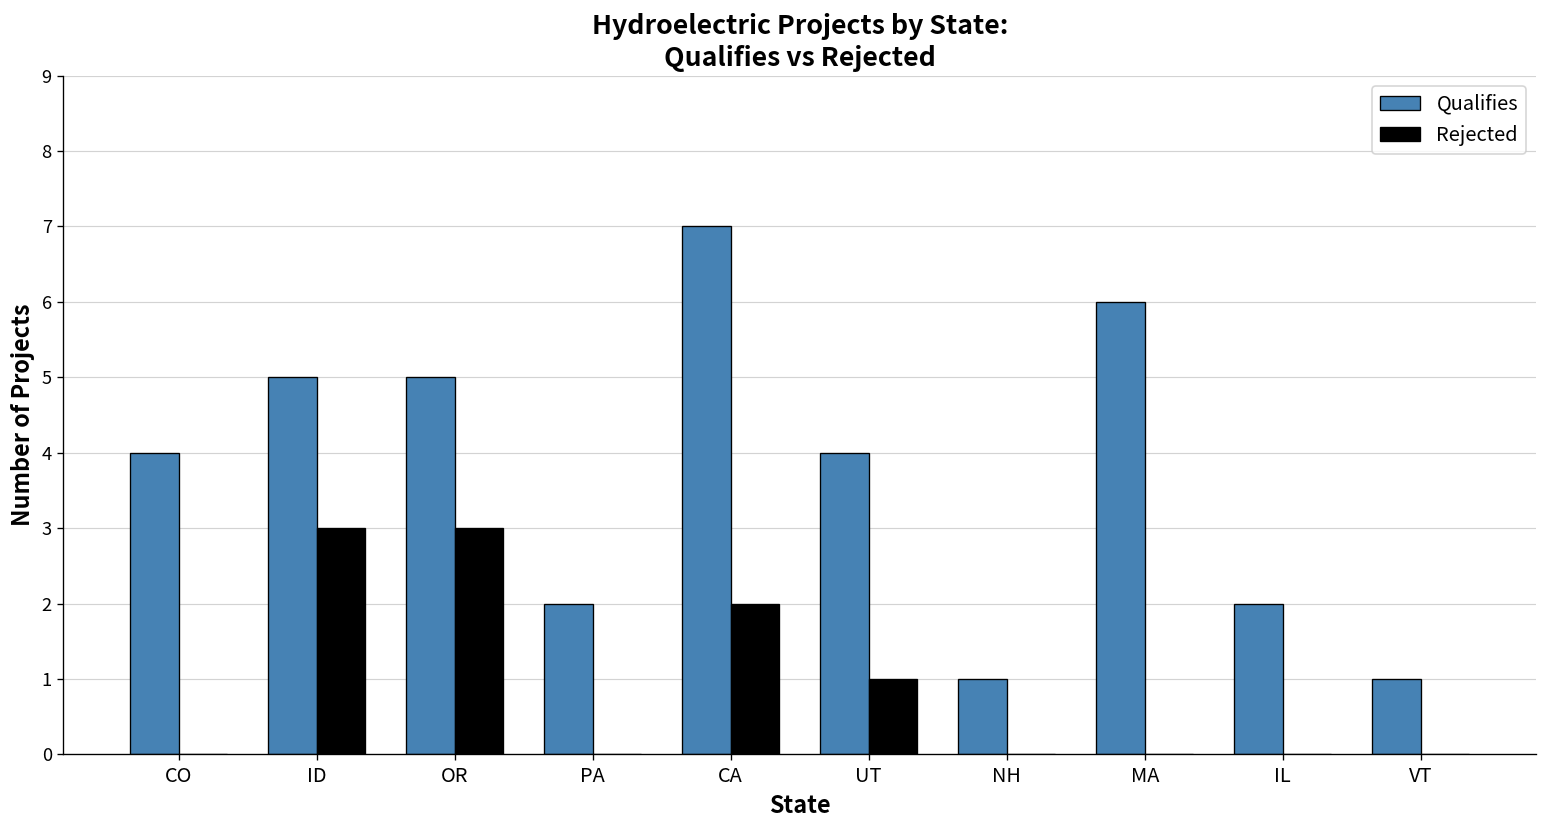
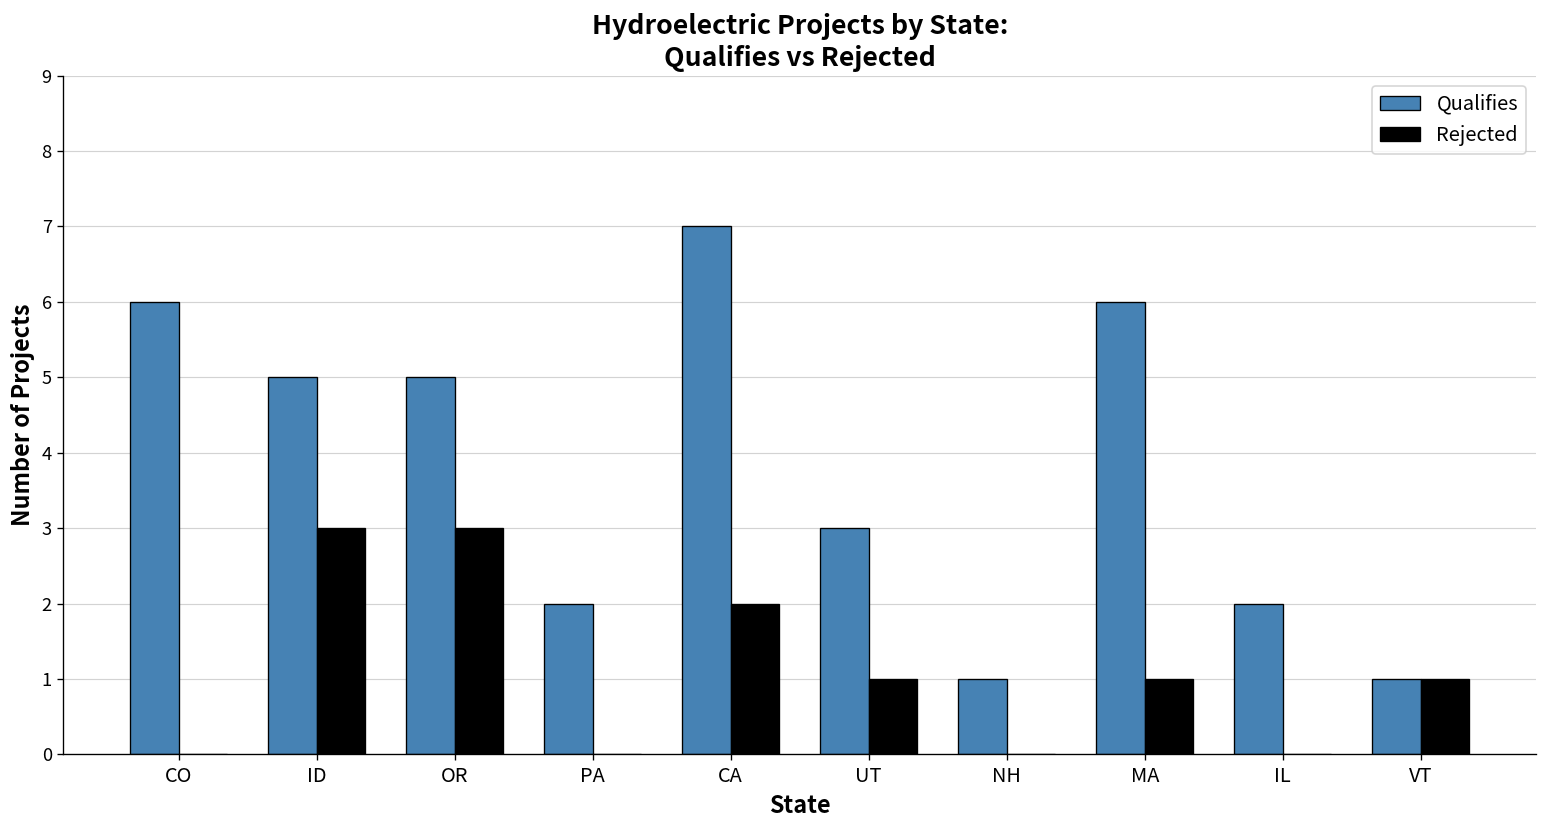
Qualifies, CO: 4 -> 6
Qualifies, UT: 4 -> 3
Rejected, MA: 0 -> 1
Rejected, VT: 0 -> 1
